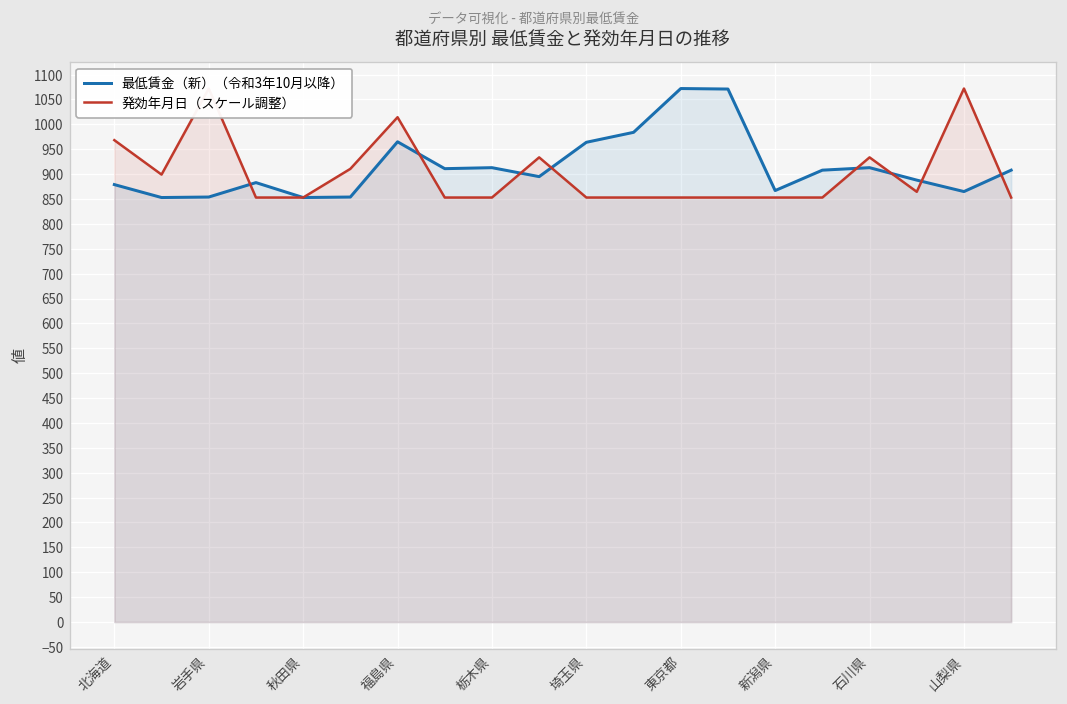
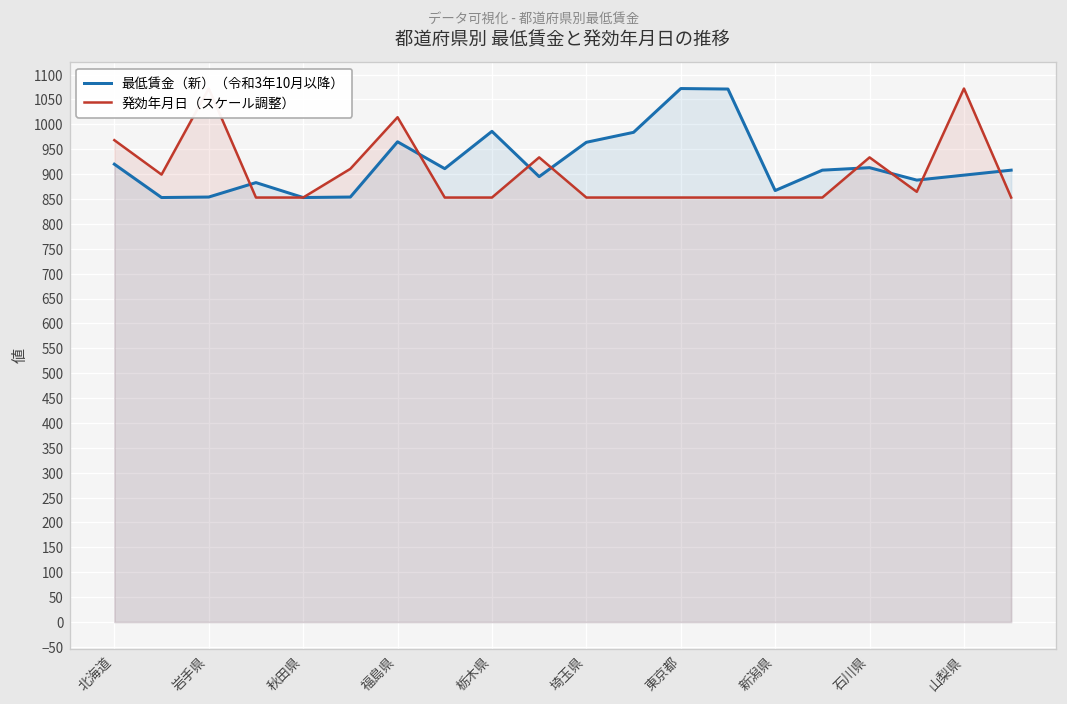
最低賃金（新）（令和3年10月以降）, 北海道: 880 -> 920
最低賃金（新）（令和3年10月以降）, 栃木県: 910 -> 990
最低賃金（新）（令和3年10月以降）, 山梨県: 870 -> 900
